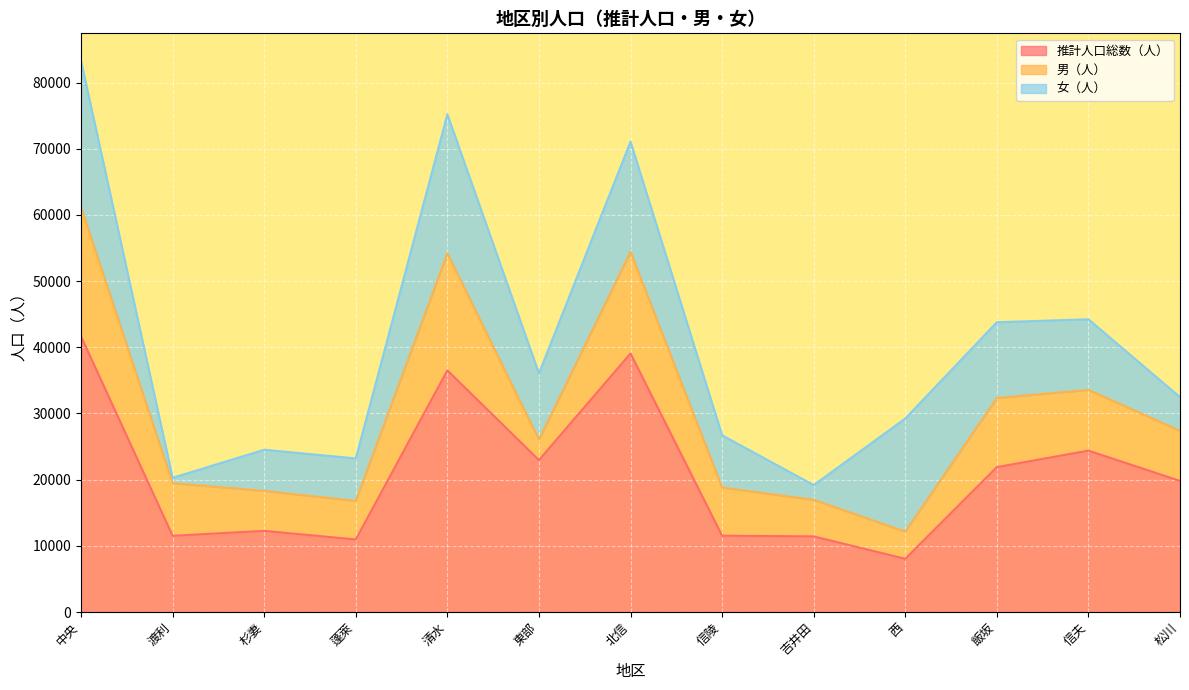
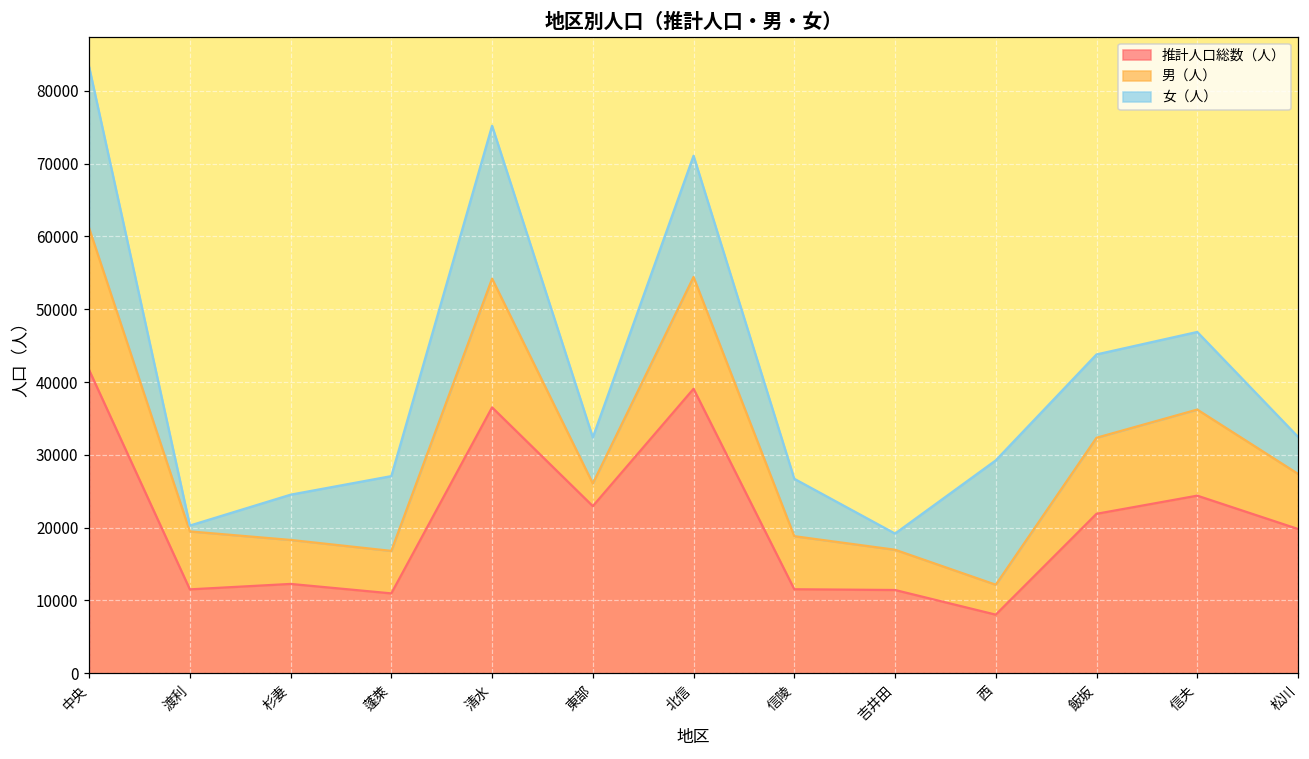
女（人）, 蓬萊: 6000 -> 10000
女（人）, 東部: 10000 -> 6000
男（人）, 信夫: 9000 -> 12000
